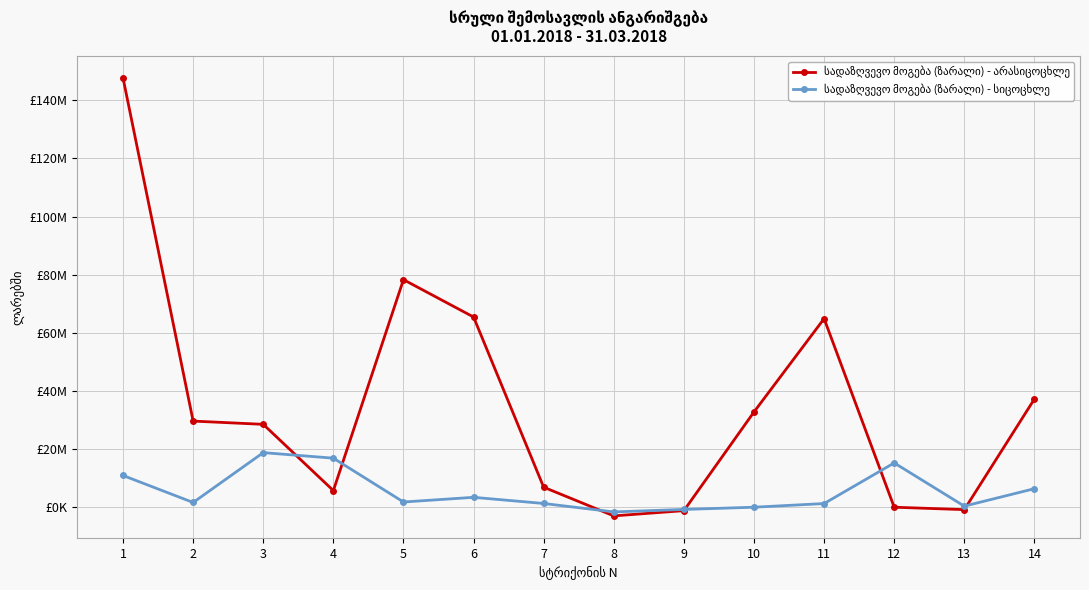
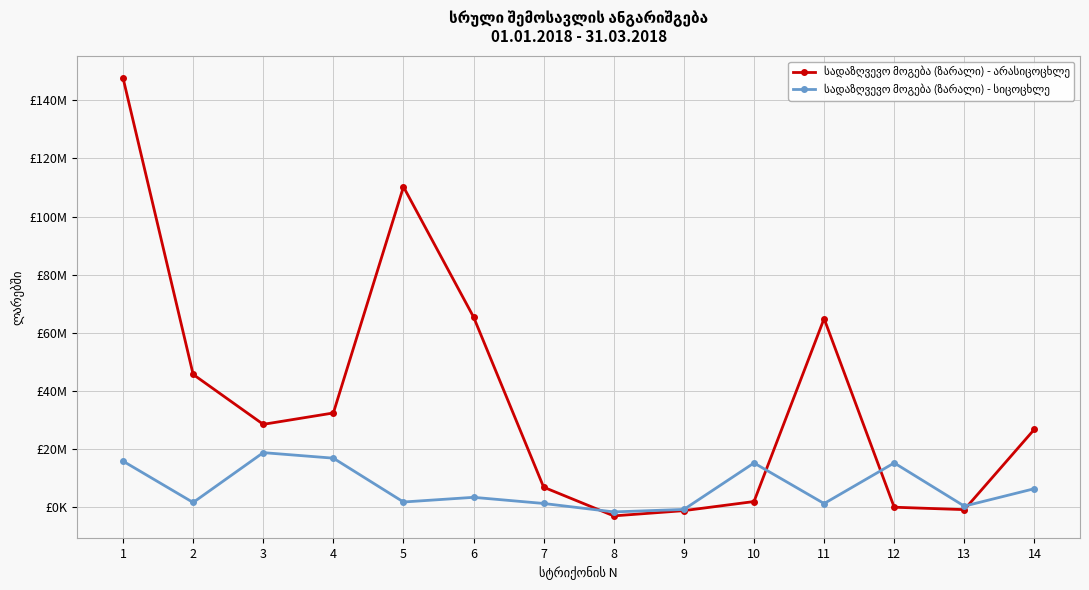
სადაზღვევო მოგება (ზარალი) - სიცოცხლე, 1: £11000000 -> £16000000
სადაზღვევო მოგება (ზარალი) - არასიცოცხლე, 2: £30000000 -> £46000000
სადაზღვევო მოგება (ზარალი) - არასიცოცხლე, 4: £6000000 -> £32000000
სადაზღვევო მოგება (ზარალი) - არასიცოცხლე, 5: £78000000 -> £110000000
სადაზღვევო მოგება (ზარალი) - არასიცოცხლე, 10: £33000000 -> £2000000
სადაზღვევო მოგება (ზარალი) - სიცოცხლე, 10: £0 -> £15000000
სადაზღვევო მოგება (ზარალი) - არასიცოცხლე, 14: £37000000 -> £27000000
